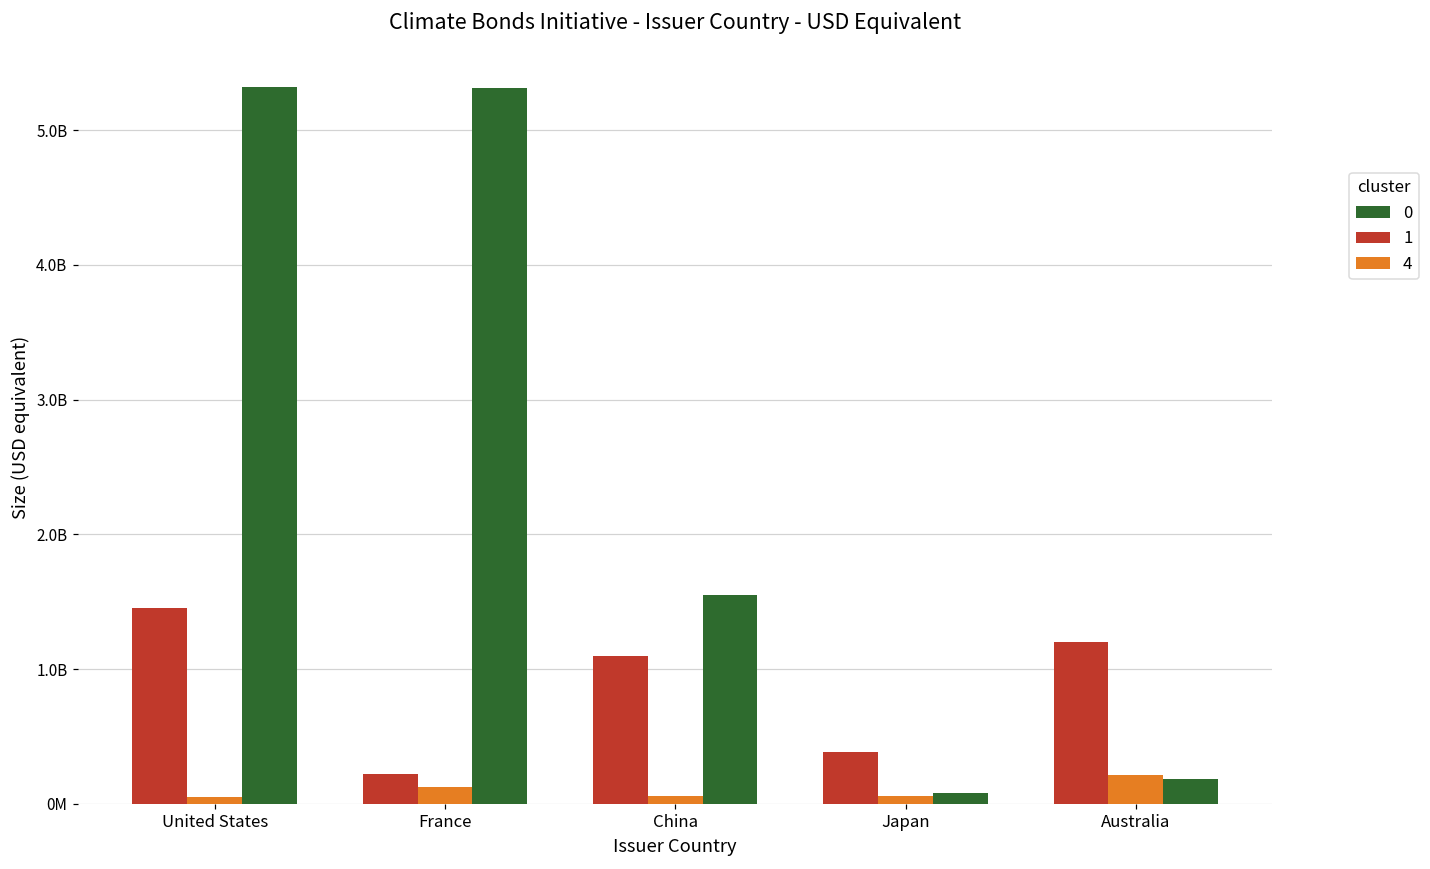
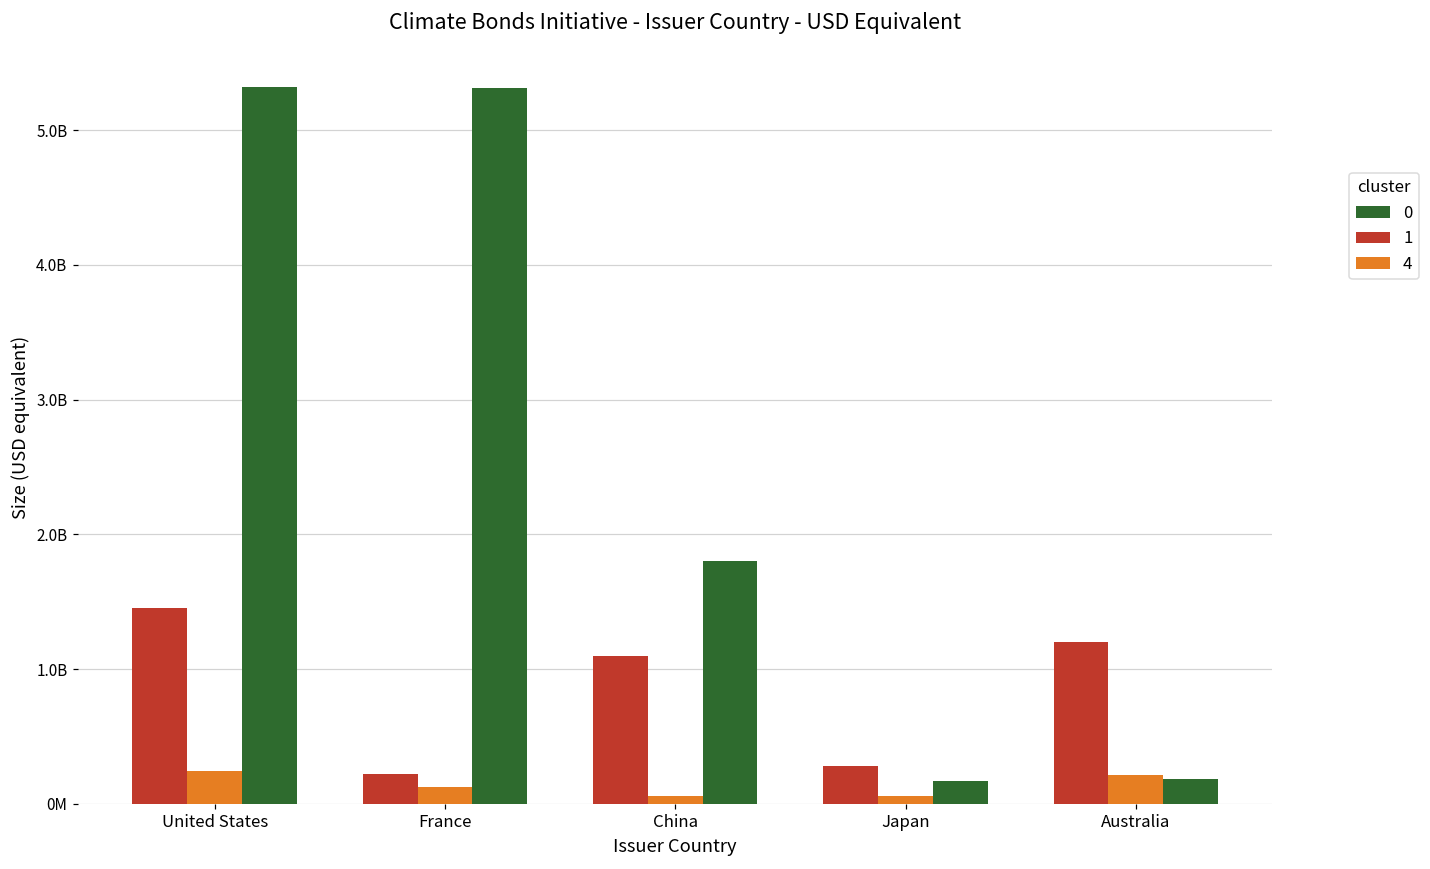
4, United States: 50000000 -> 240000000
0, China: 1550000000 -> 1800000000
1, Japan: 380000000 -> 280000000
0, Japan: 80000000 -> 170000000
